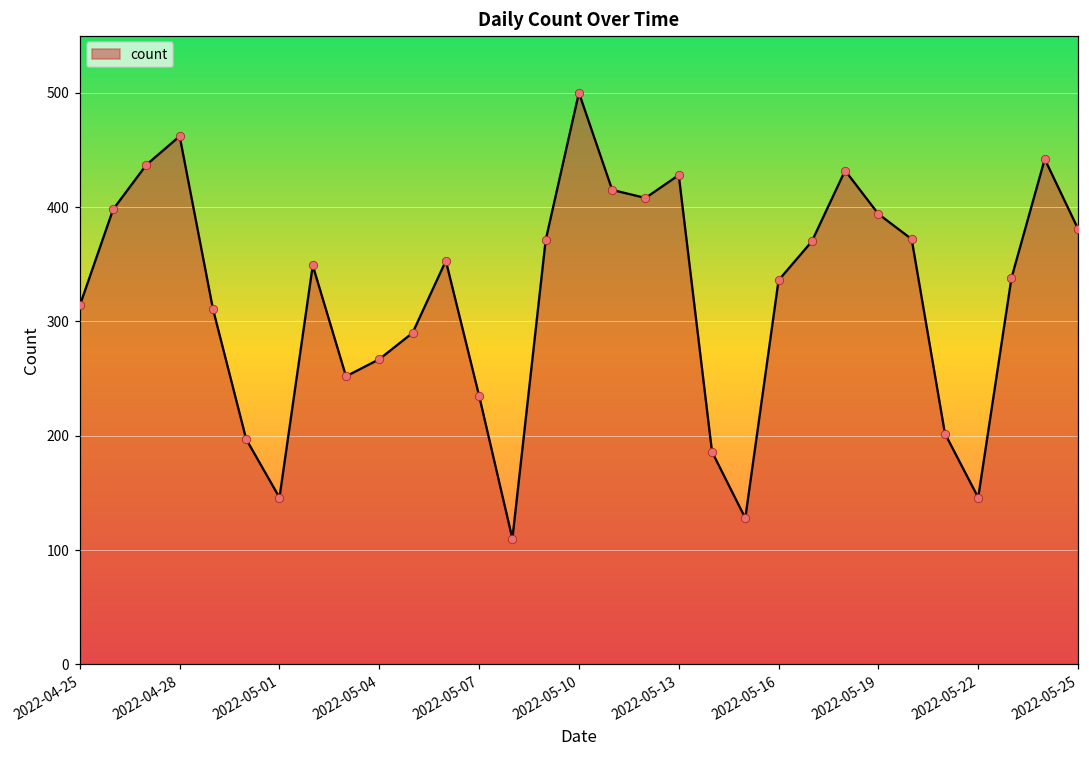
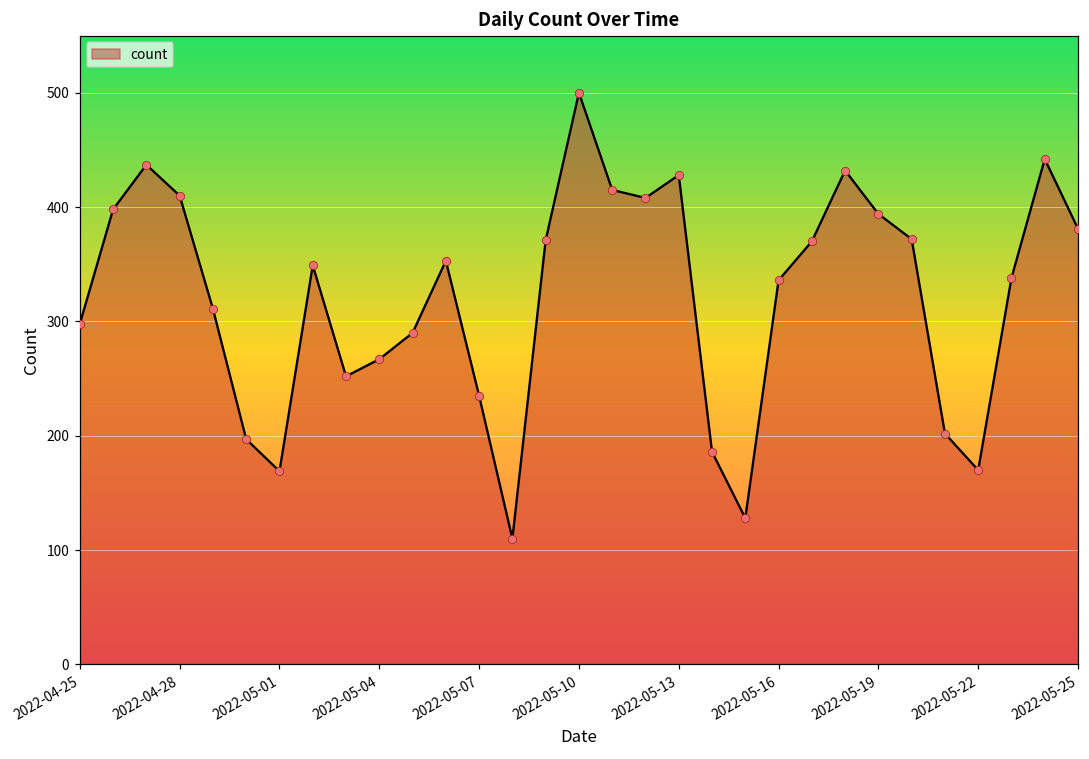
2022-04-25: 314 -> 298
2022-04-28: 462 -> 410
2022-05-01: 146 -> 169
2022-05-22: 146 -> 170
